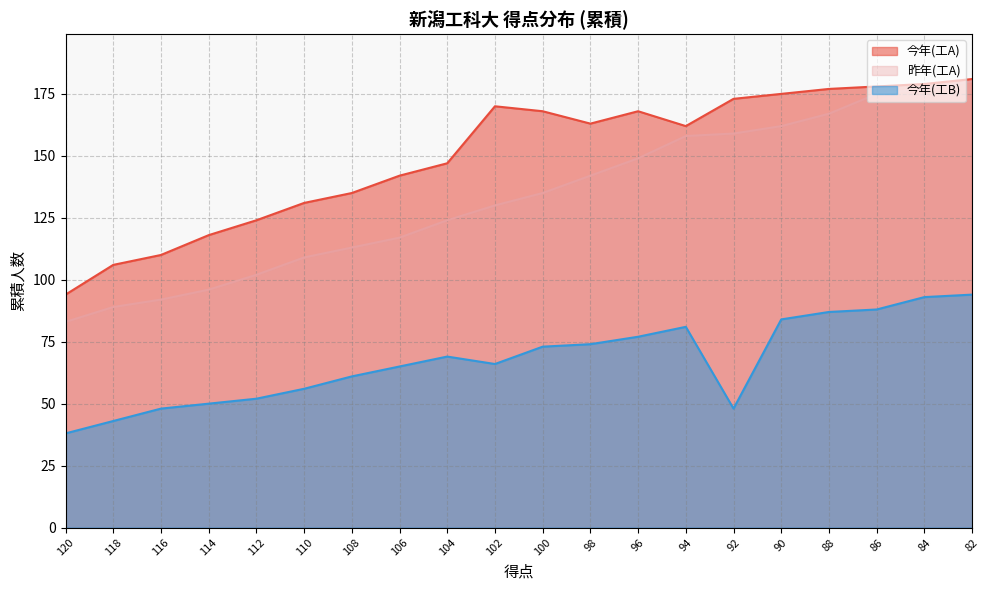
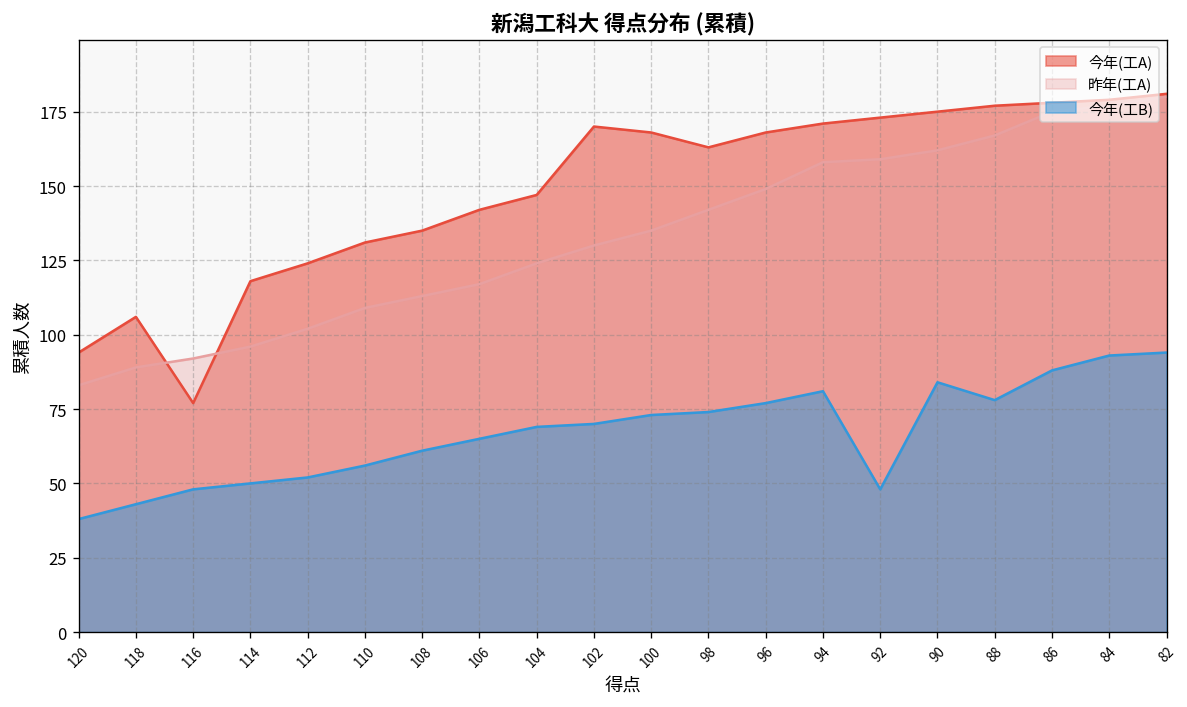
今年(工A), 116: 110 -> 77
今年(工B), 102: 66 -> 70
今年(工A), 94: 162 -> 171
今年(工B), 88: 87 -> 78
